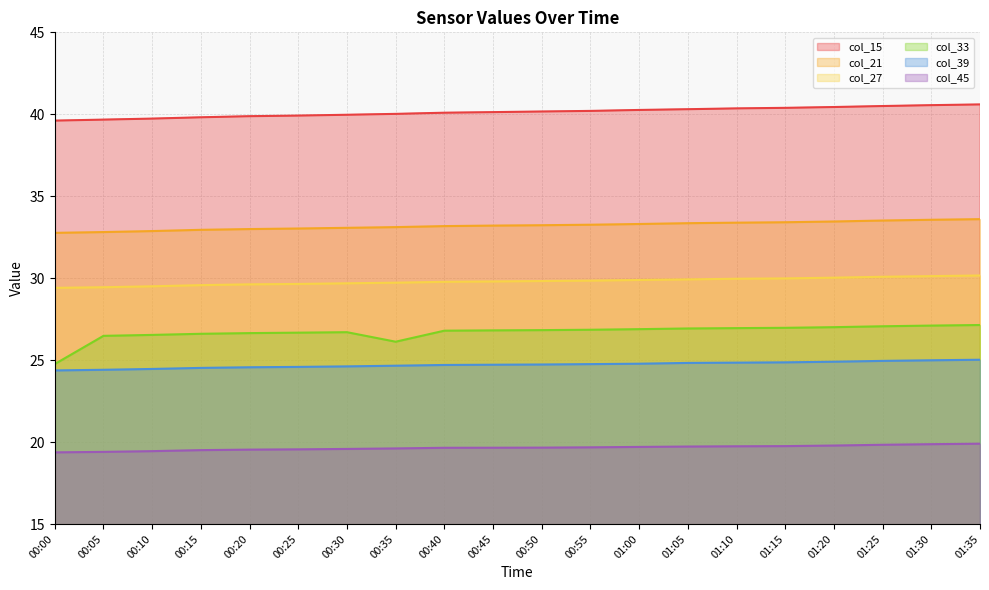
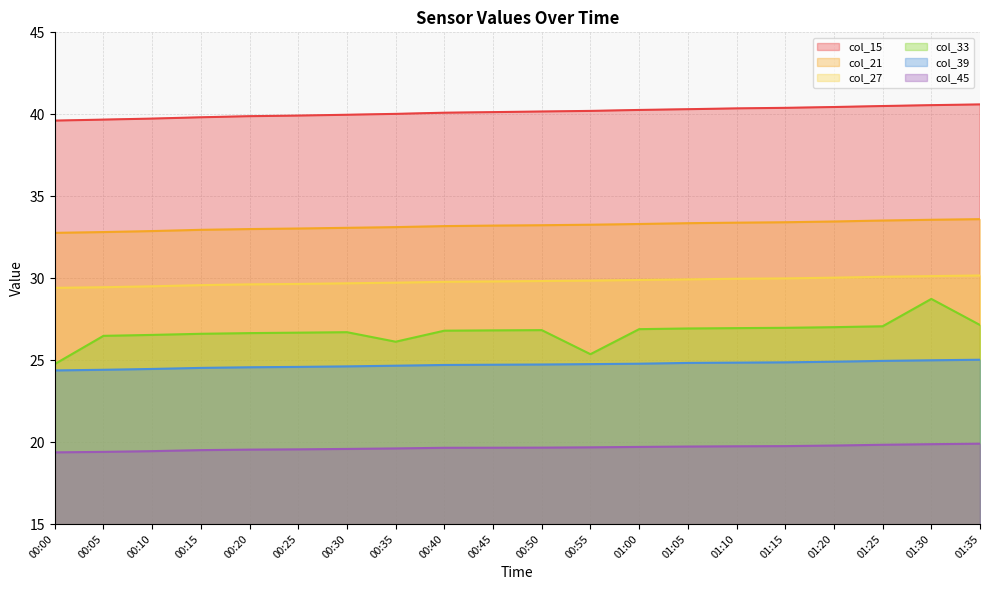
col_33, 00:55: 26.9 -> 25.4
col_33, 01:30: 27.1 -> 28.7
